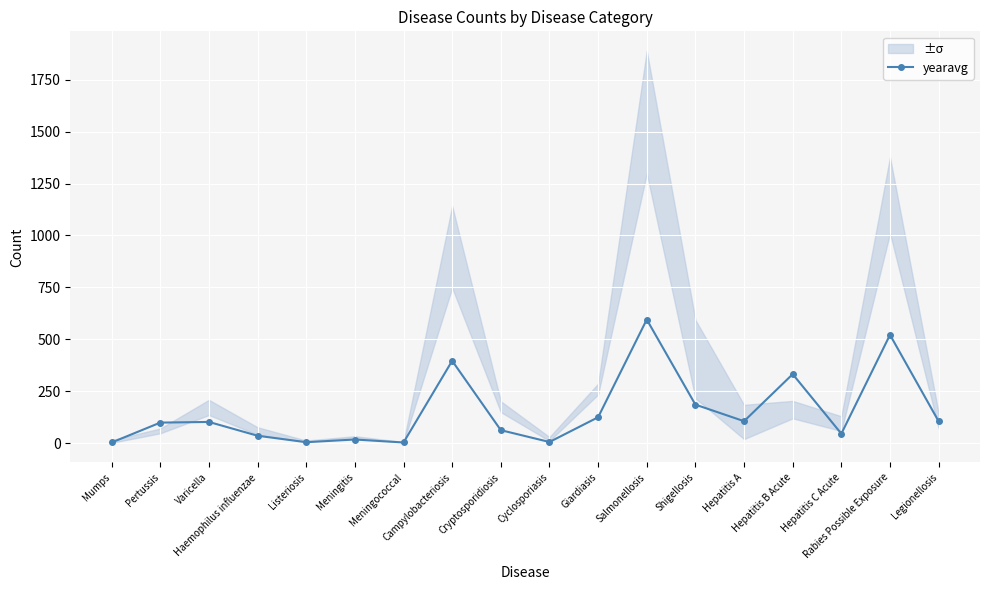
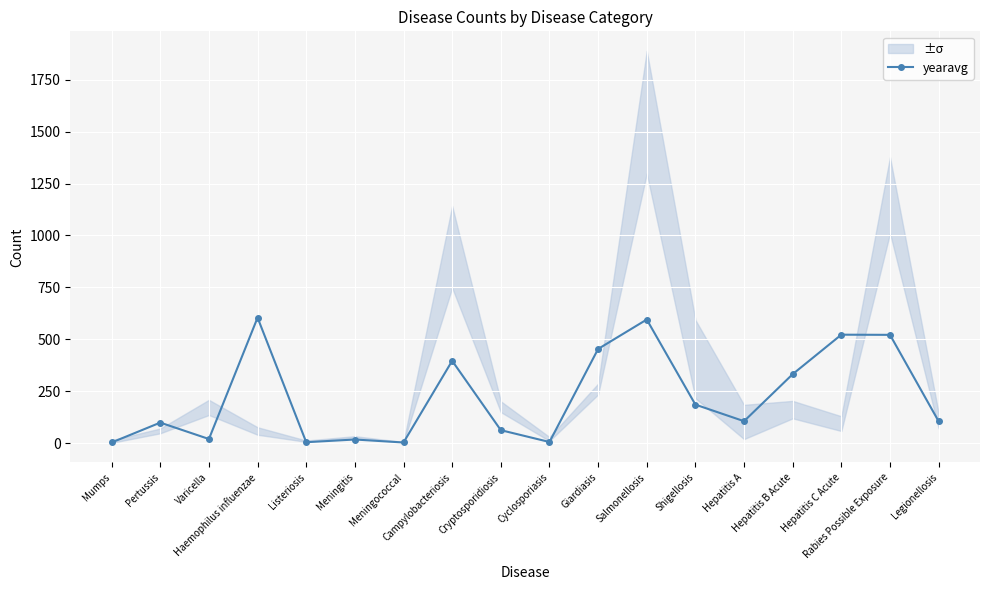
yearavg, Varicella: 100 -> 20
yearavg, Haemophilus influenzae: 40 -> 600
yearavg, Giardiasis: 120 -> 450
yearavg, Hepatitis C Acute: 50 -> 520
